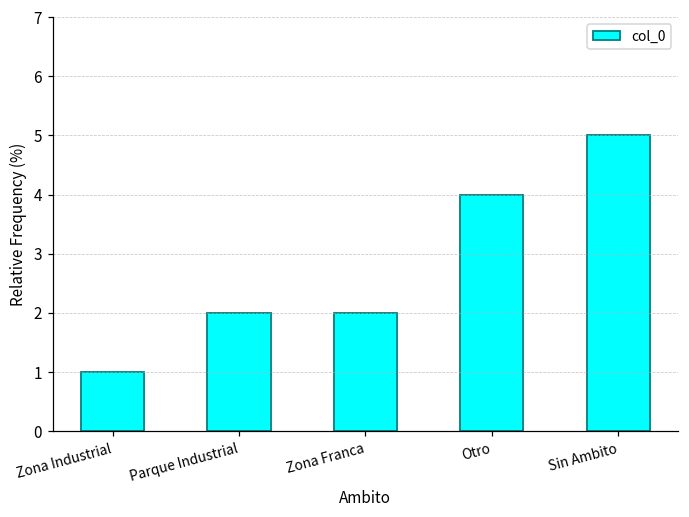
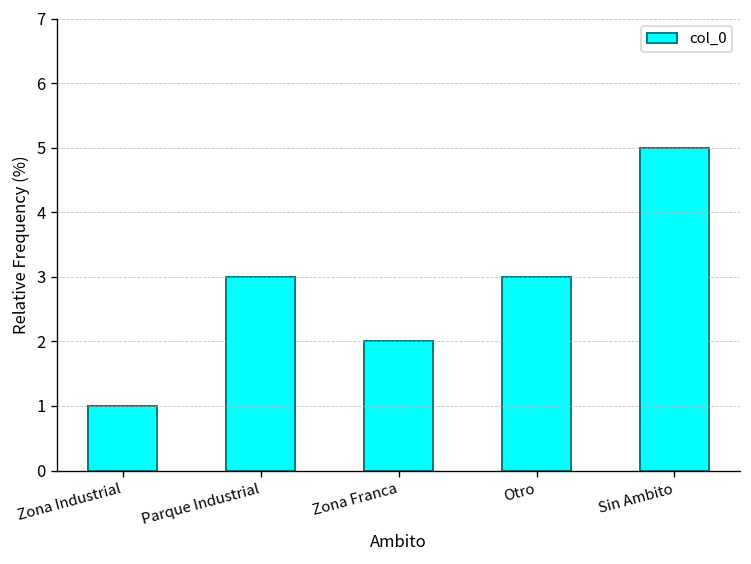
Parque Industrial: 2 -> 3
Otro: 4 -> 3
